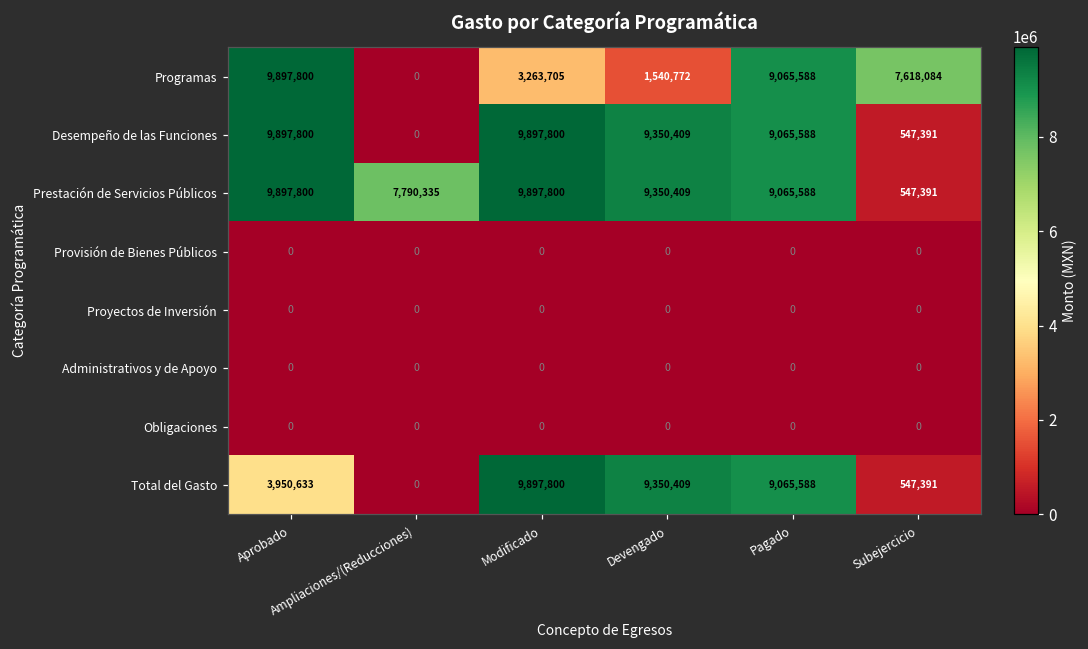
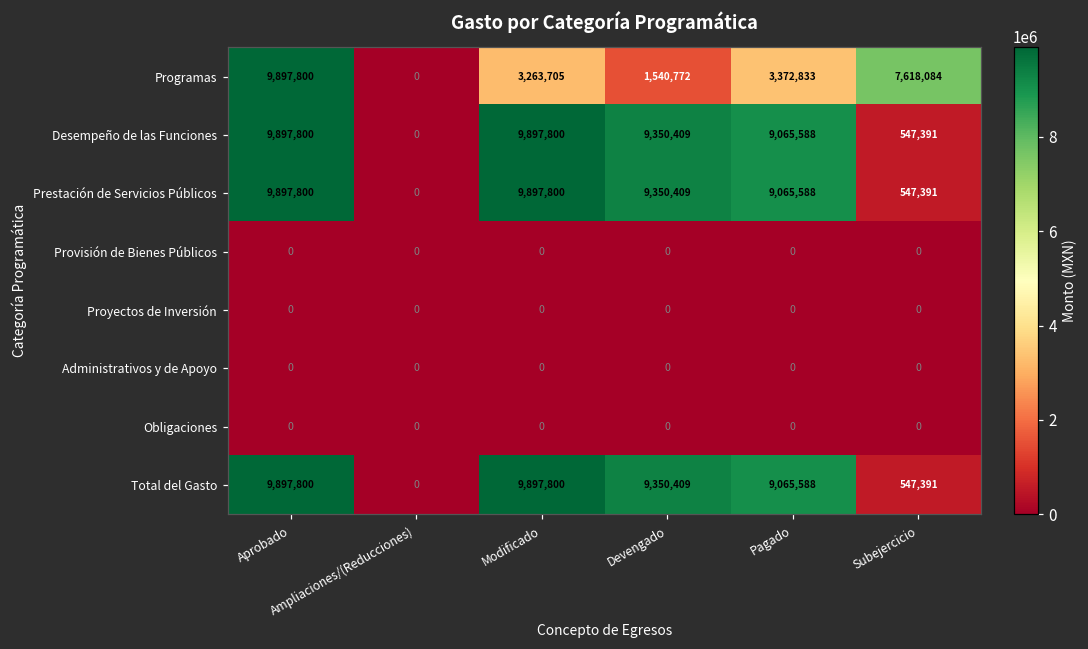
Programas, Pagado: 9,065,588 -> 3,372,833
Prestación de Servicios Públicos, Ampliaciones/(Reducciones): 7,790,335 -> 0
Total del Gasto, Aprobado: 3,950,633 -> 9,897,800
